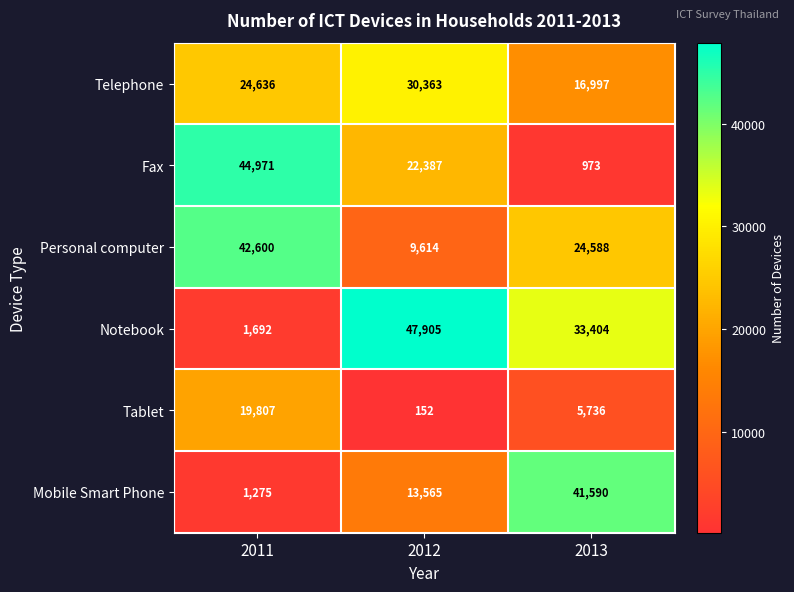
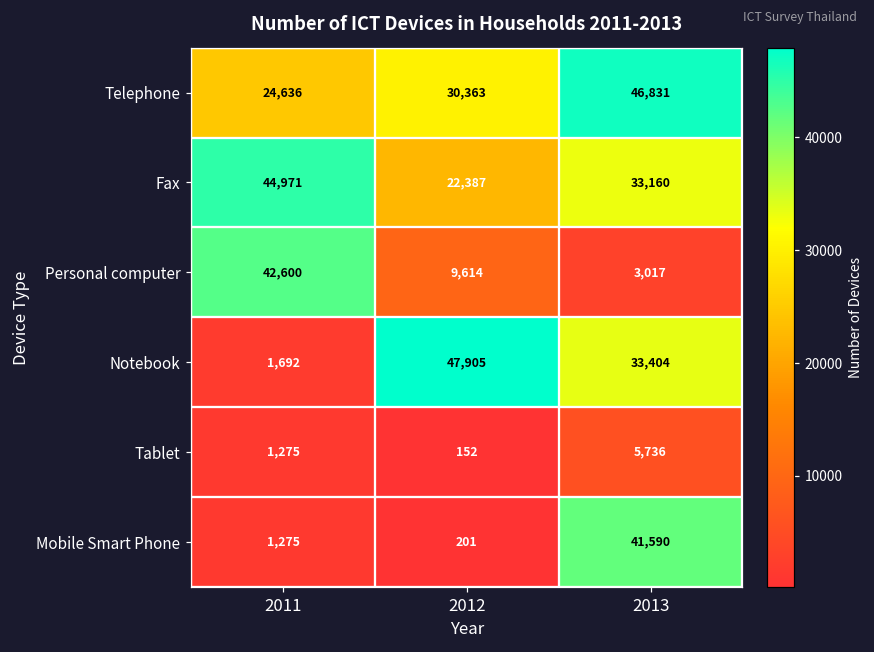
Telephone, 2013: 16,997 -> 46,831
Fax, 2013: 973 -> 33,160
Personal computer, 2013: 24,588 -> 3,017
Tablet, 2011: 19,807 -> 1,275
Mobile Smart Phone, 2012: 13,565 -> 201
